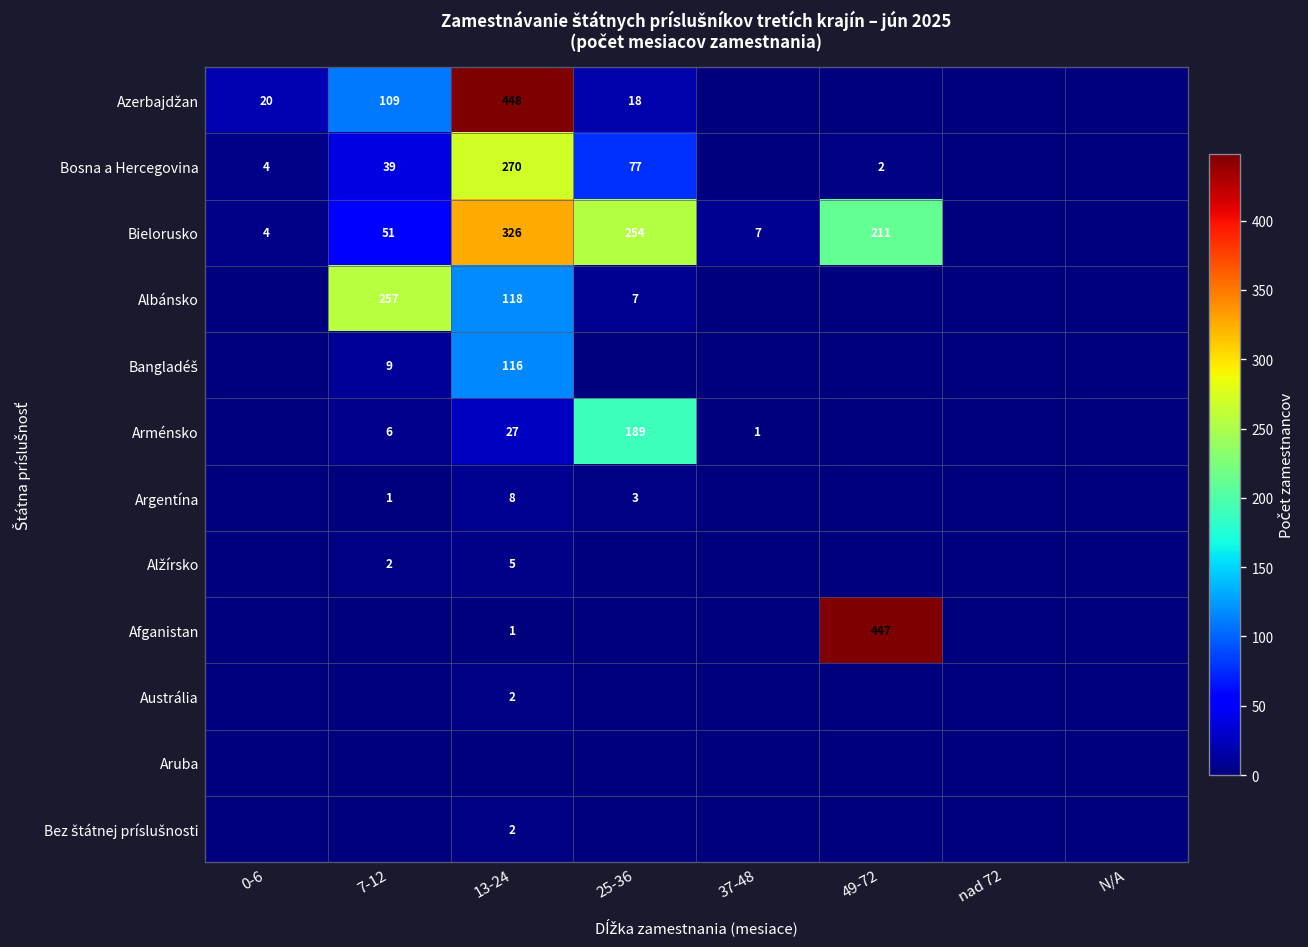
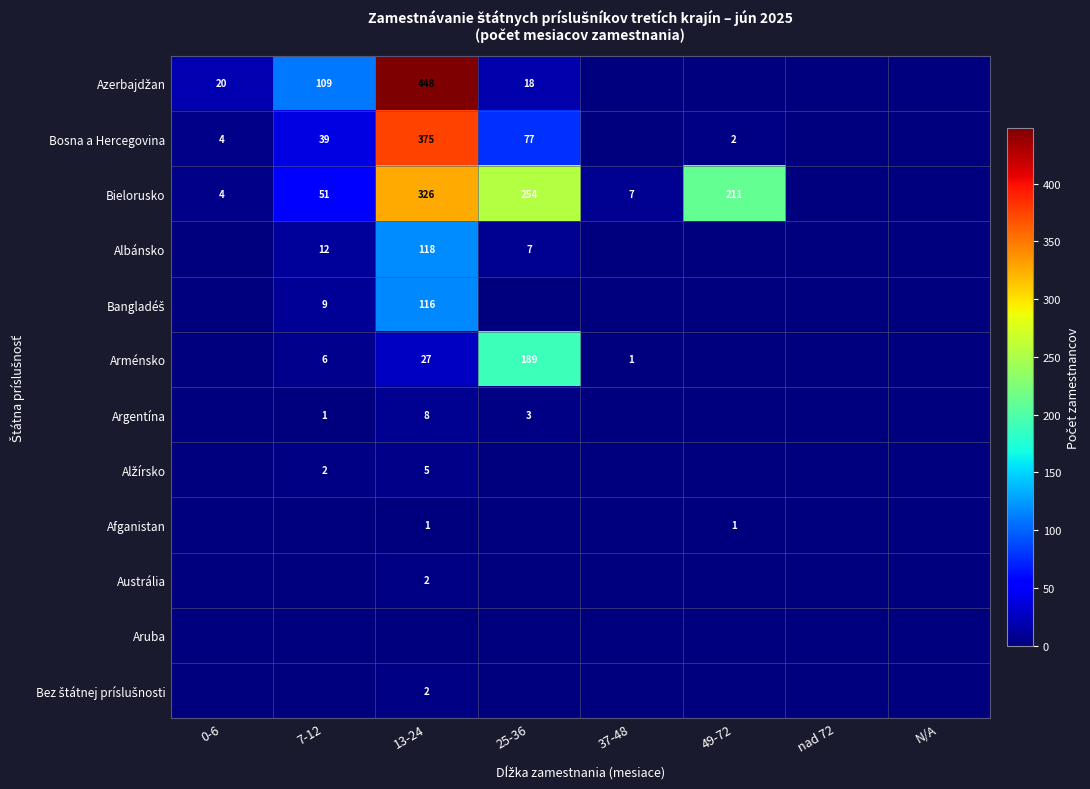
Bosna a Hercegovina, 13-24: 270 -> 375
Albánsko, 7-12: 257 -> 12
Afganistan, 49-72: 447 -> 1
